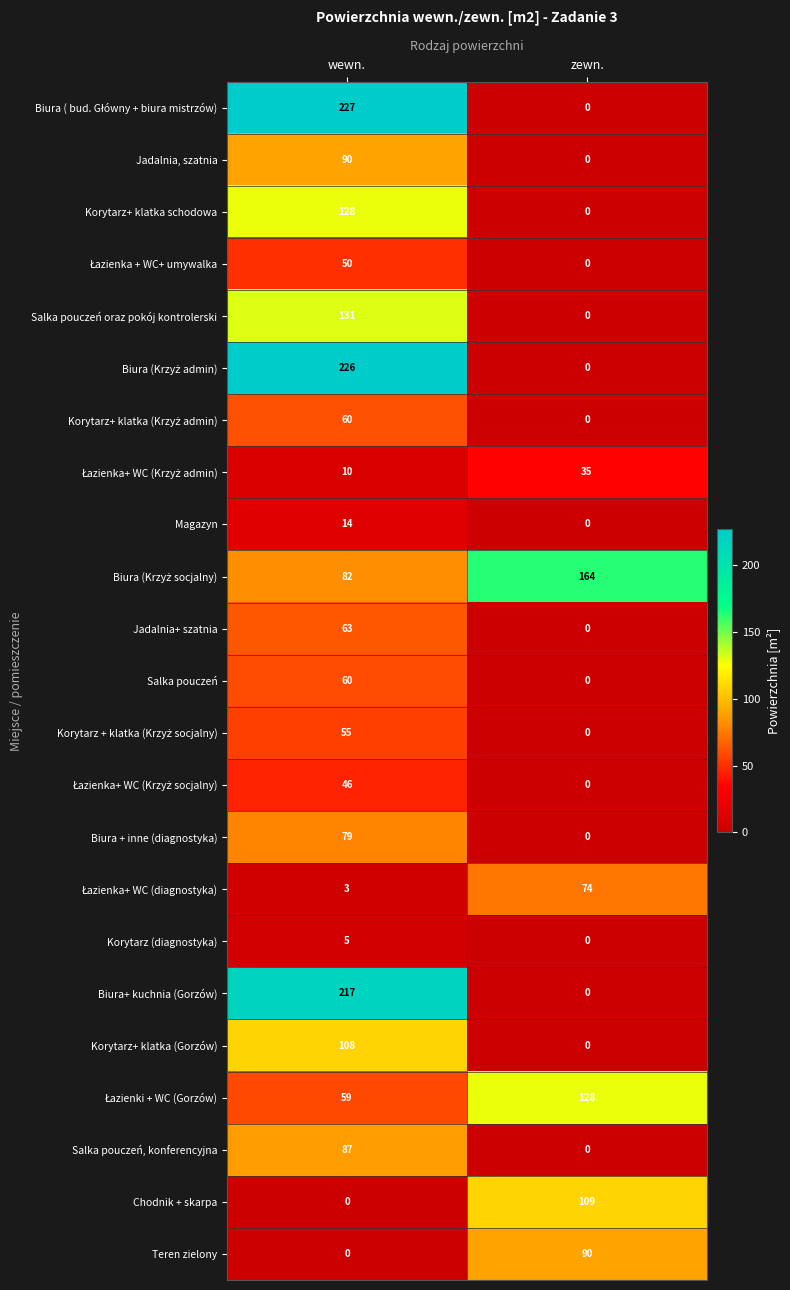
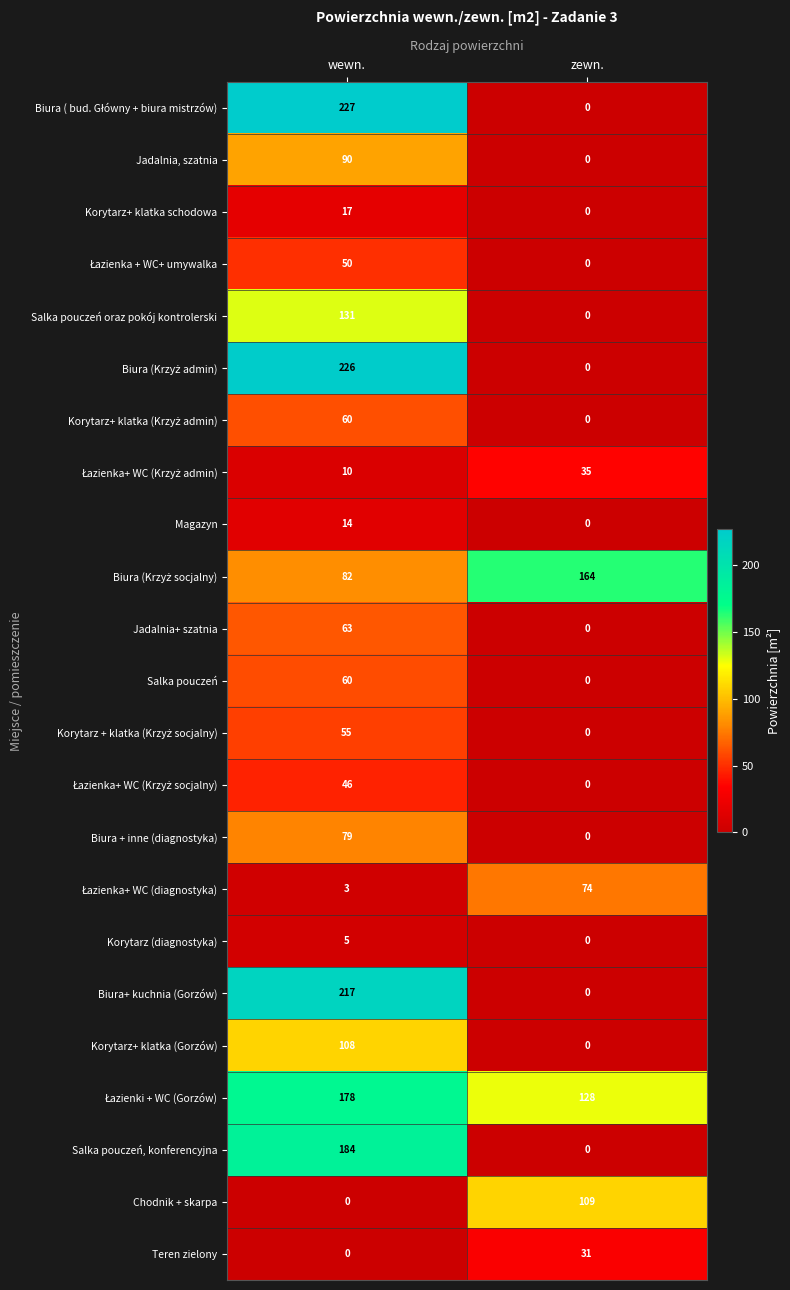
Korytarz+ klatka schodowa, wewn.: 128 -> 17
Łazienki + WC (Gorzów), wewn.: 59 -> 178
Salka pouczeń, konferencyjna, wewn.: 87 -> 184
Teren zielony, zewn.: 90 -> 31
